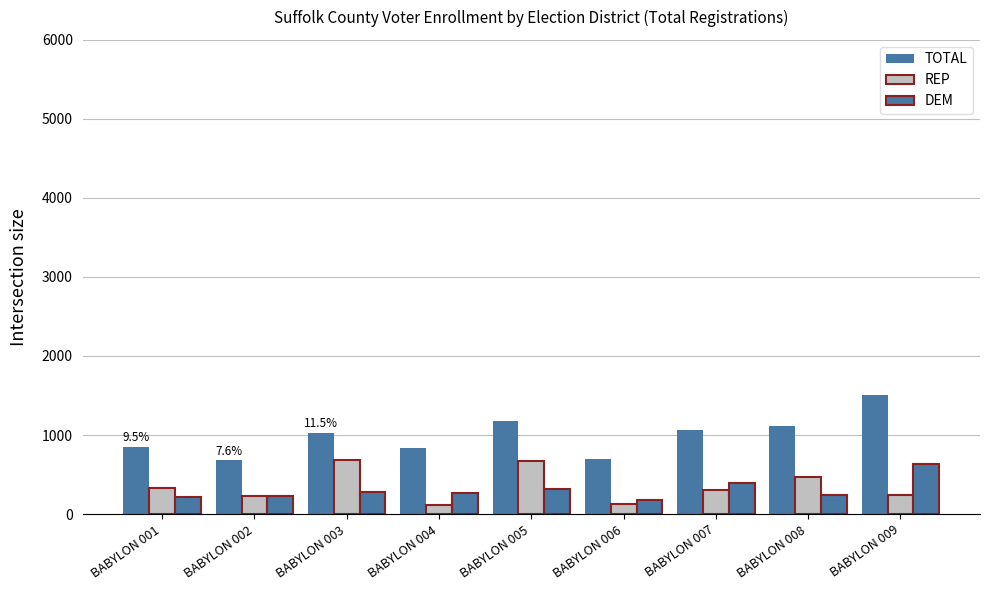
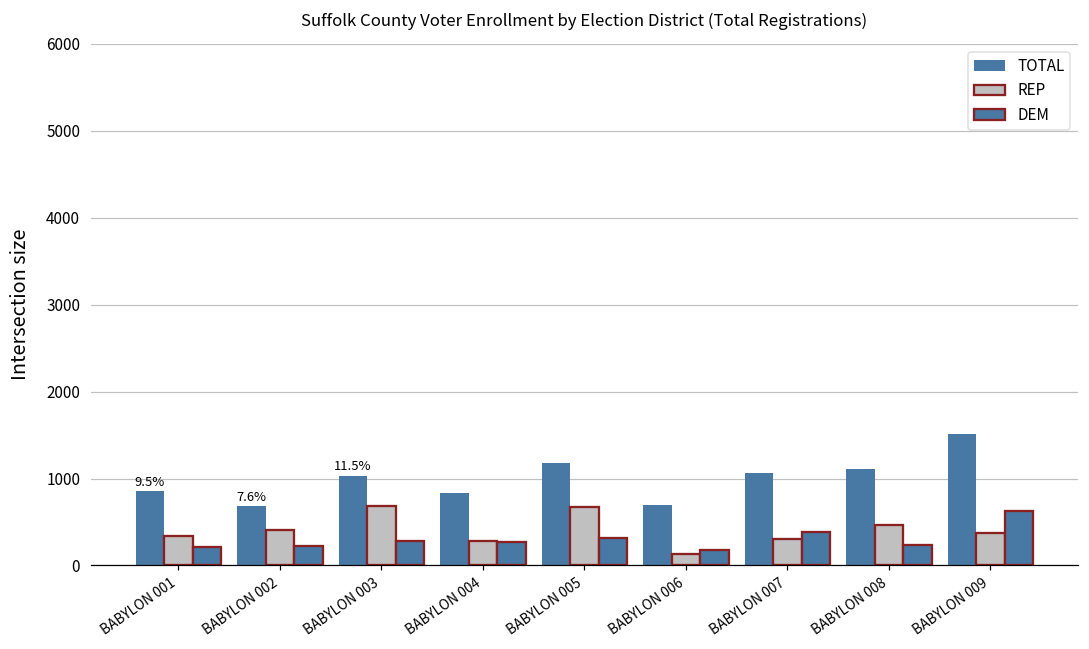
REP, BABYLON 002: 200 -> 400
REP, BABYLON 004: 100 -> 300
REP, BABYLON 009: 200 -> 400
